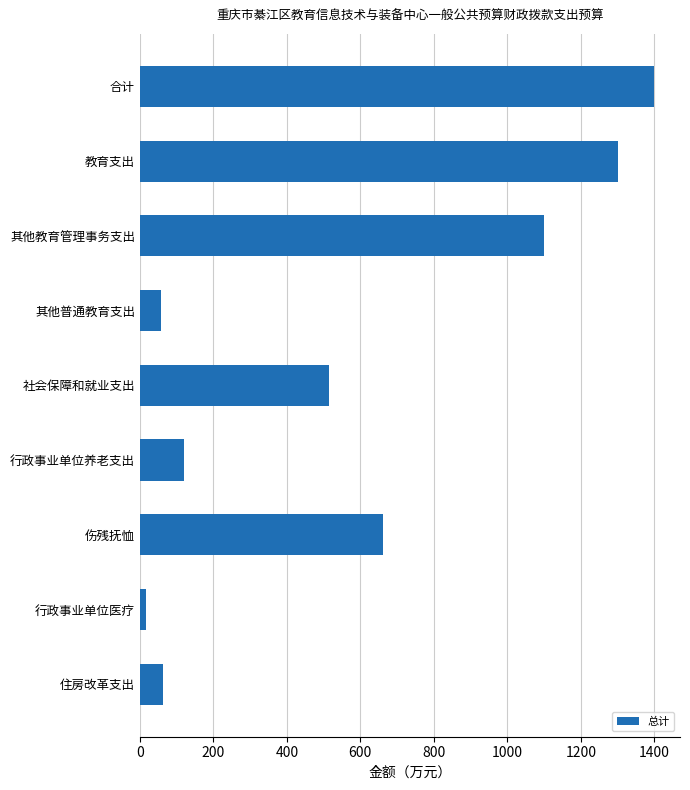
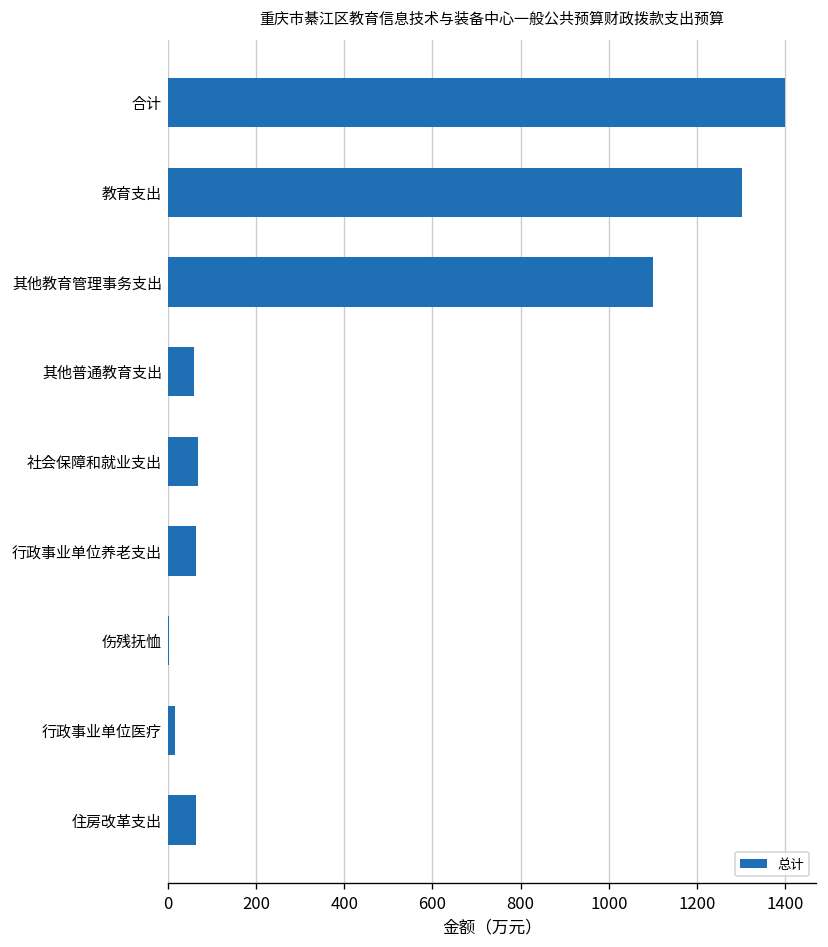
社会保障和就业支出: 510 -> 70
行政事业单位养老支出: 120 -> 60
伤残抚恤: 660 -> 0
